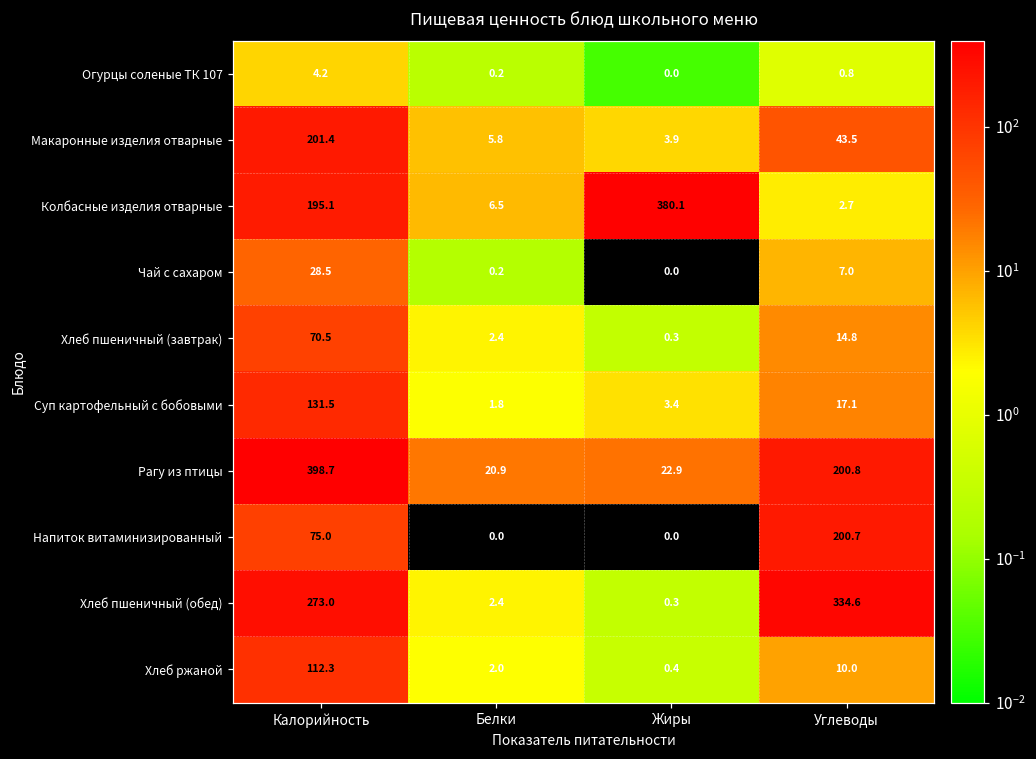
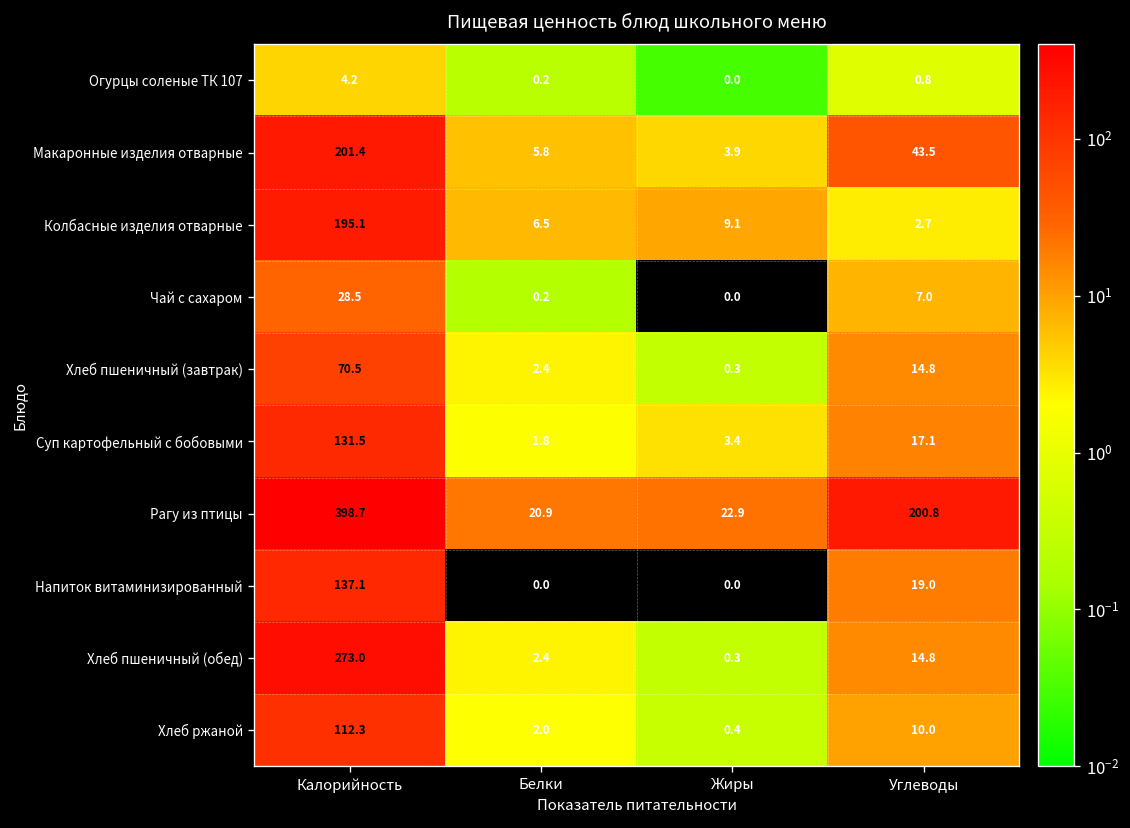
Колбасные изделия отварные, Жиры: 380.1 -> 9.1
Напиток витаминизированный, Калорийность: 75.0 -> 137.1
Напиток витаминизированный, Углеводы: 200.7 -> 19.0
Хлеб пшеничный (обед), Углеводы: 334.6 -> 14.8
